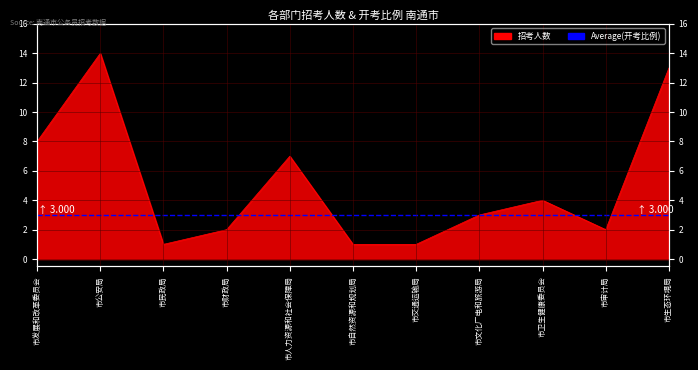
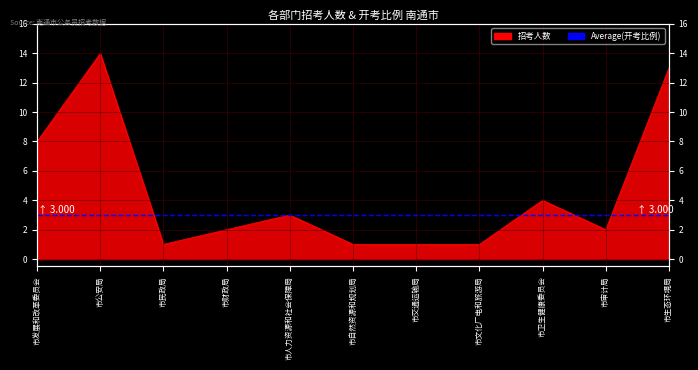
市人力资源和社会保障局: 7 -> 3
市文化广电和旅游局: 3 -> 1
